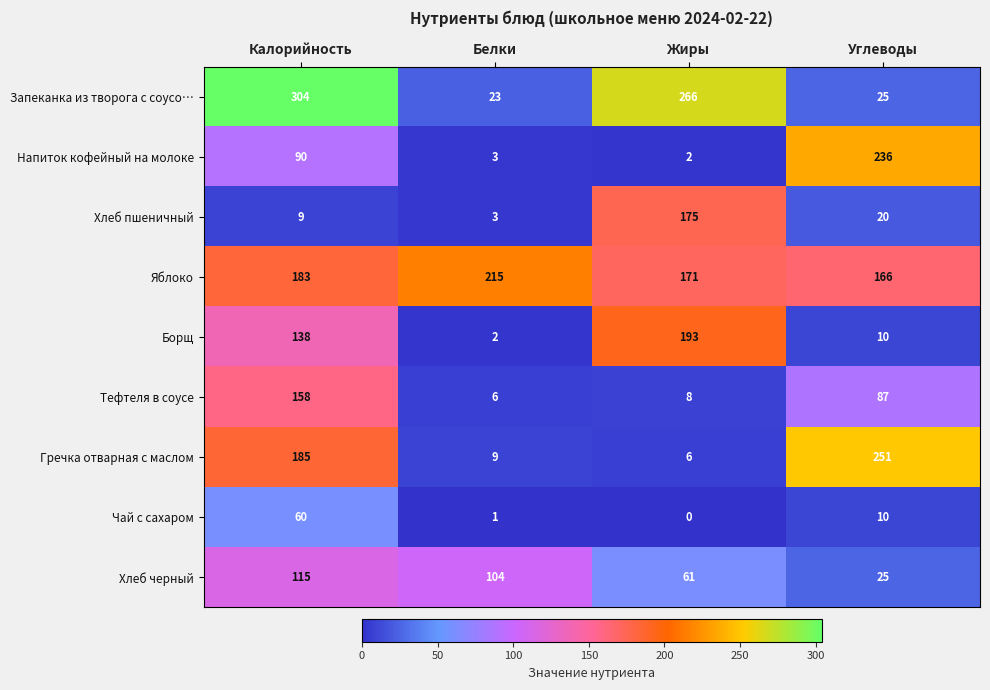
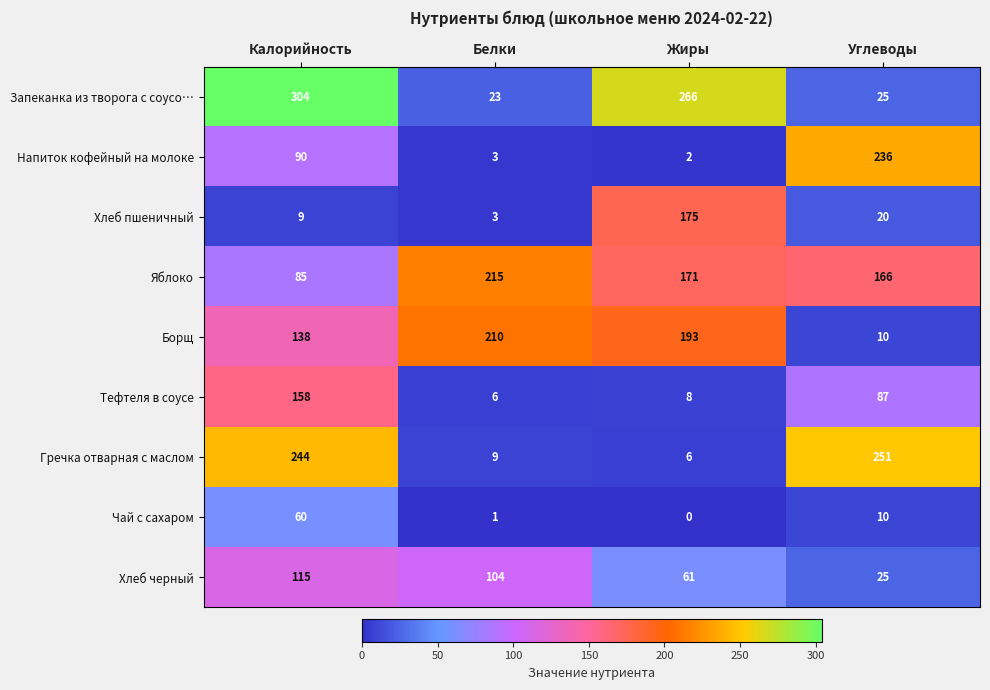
Яблоко, Калорийность: 183 -> 85
Борщ, Белки: 2 -> 210
Гречка отварная с маслом, Калорийность: 185 -> 244
